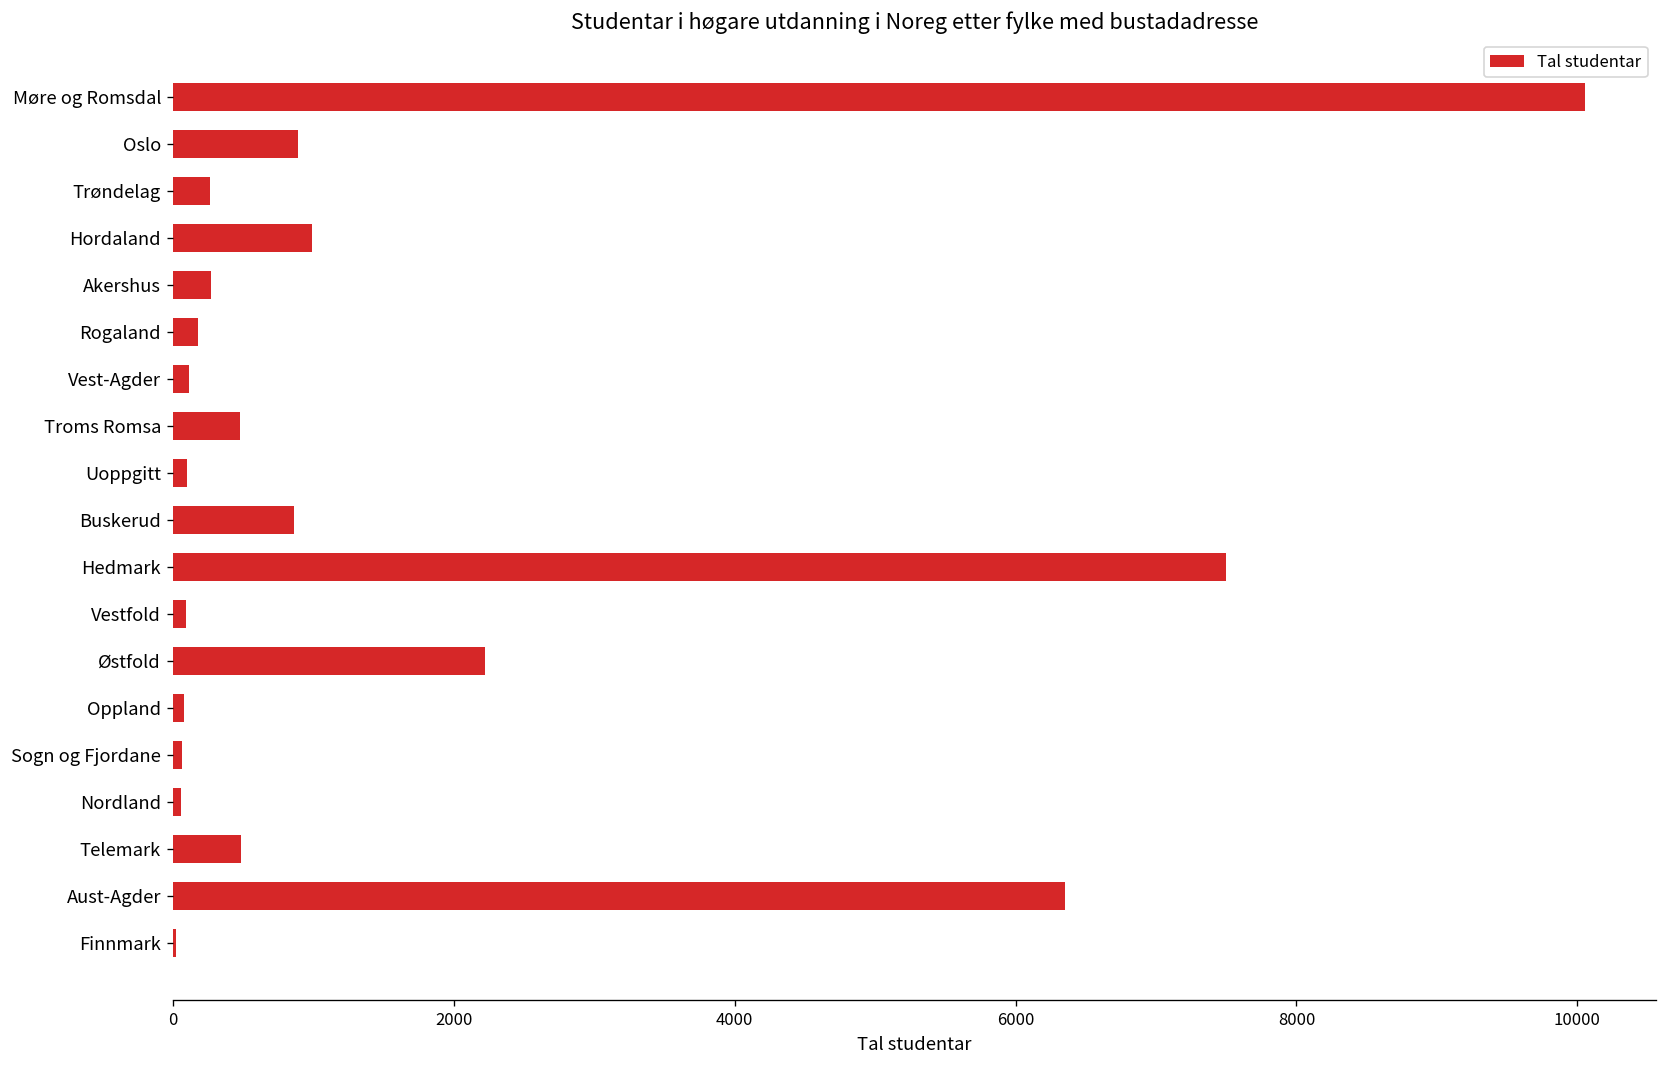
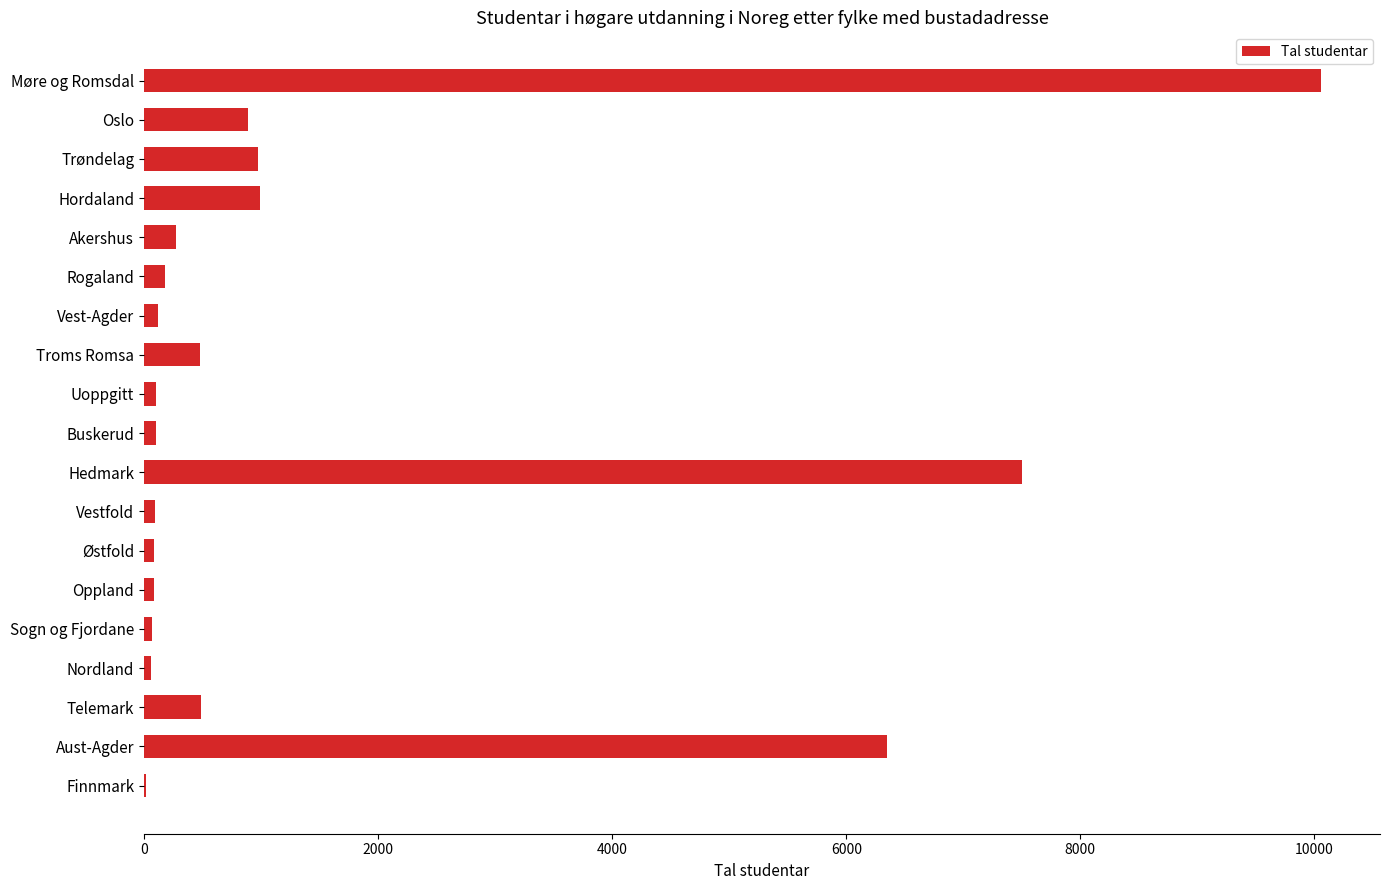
Trøndelag: 270 -> 970
Buskerud: 860 -> 100
Østfold: 2220 -> 80
